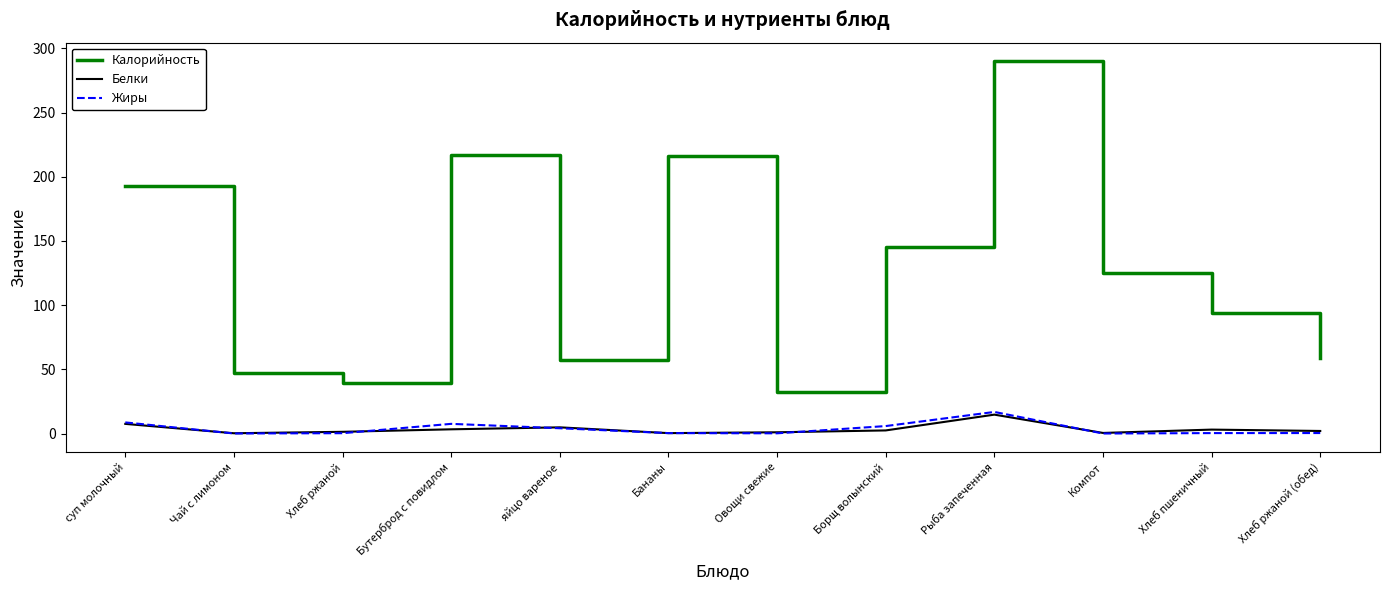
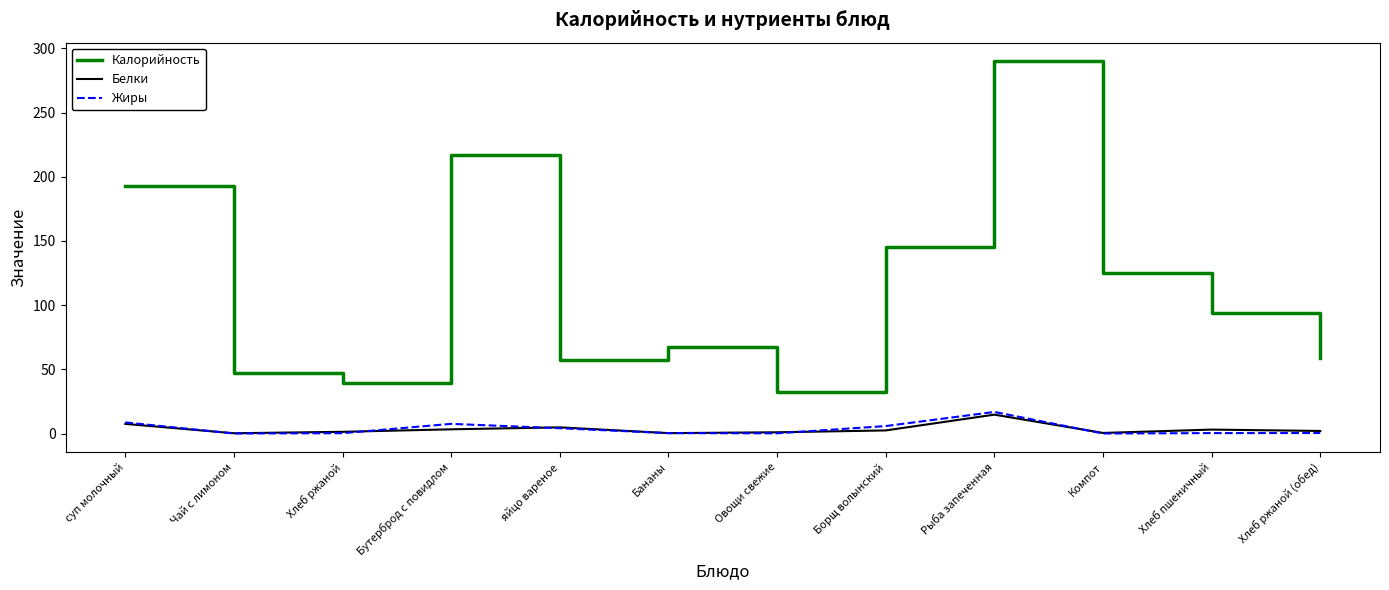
Калорийность, Бананы: 216 -> 68
